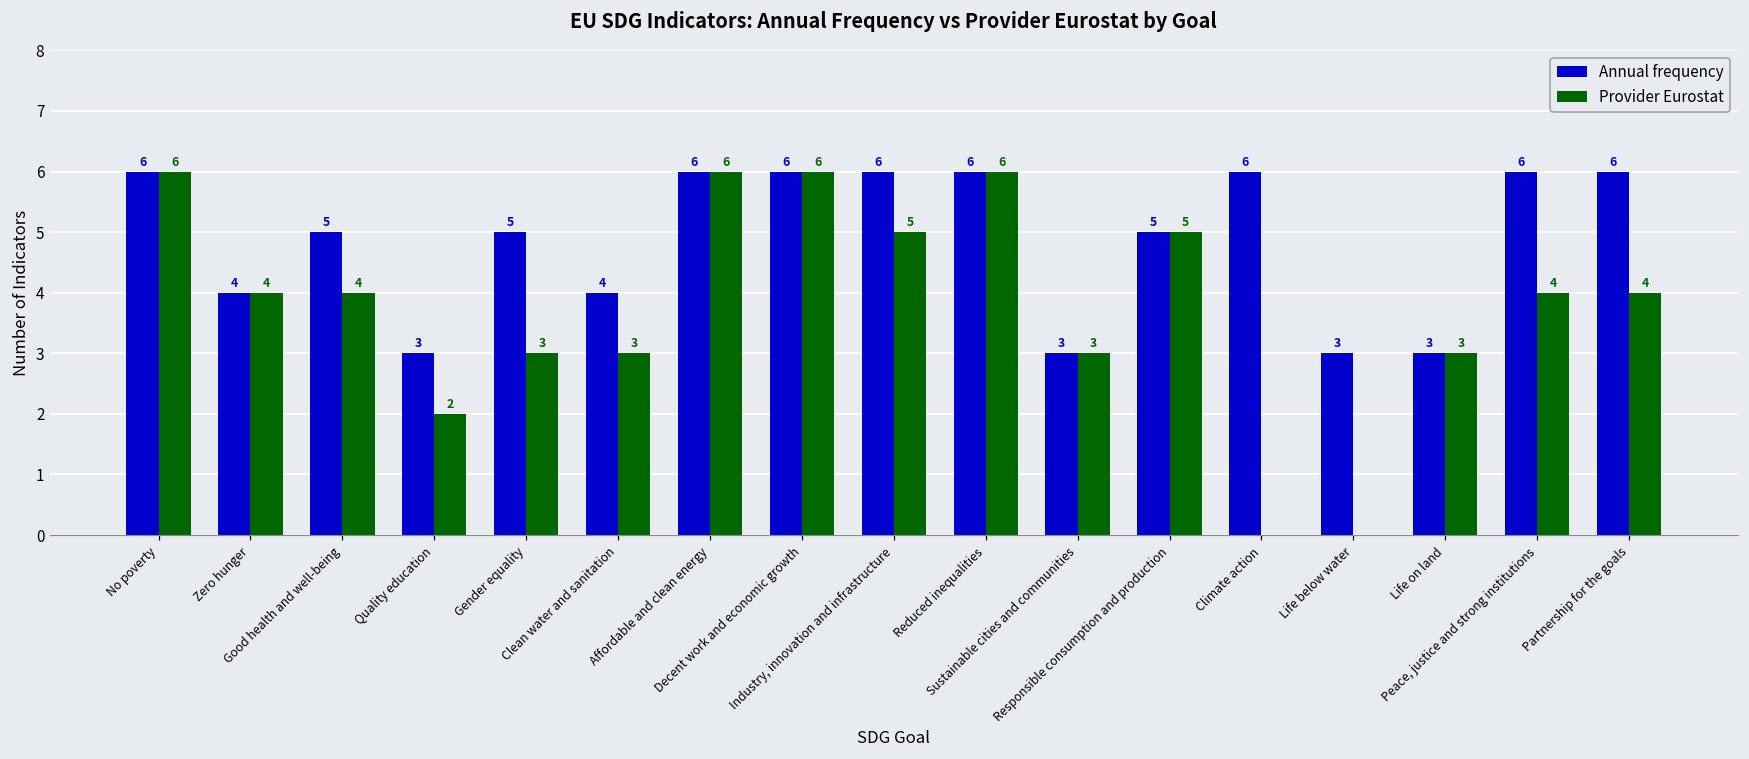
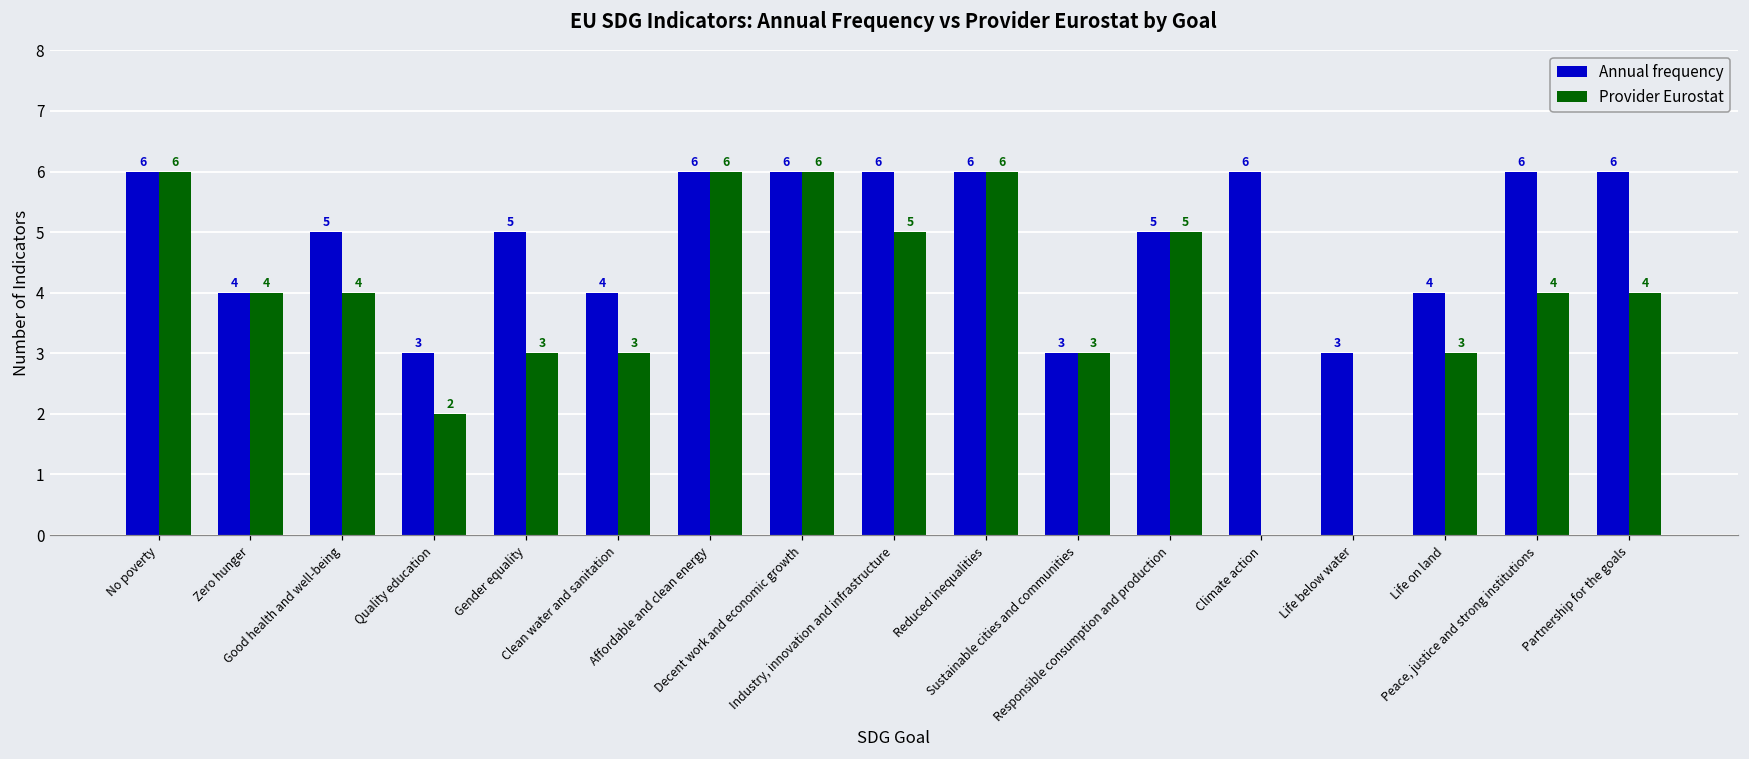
Annual frequency, Life on land: 3 -> 4
